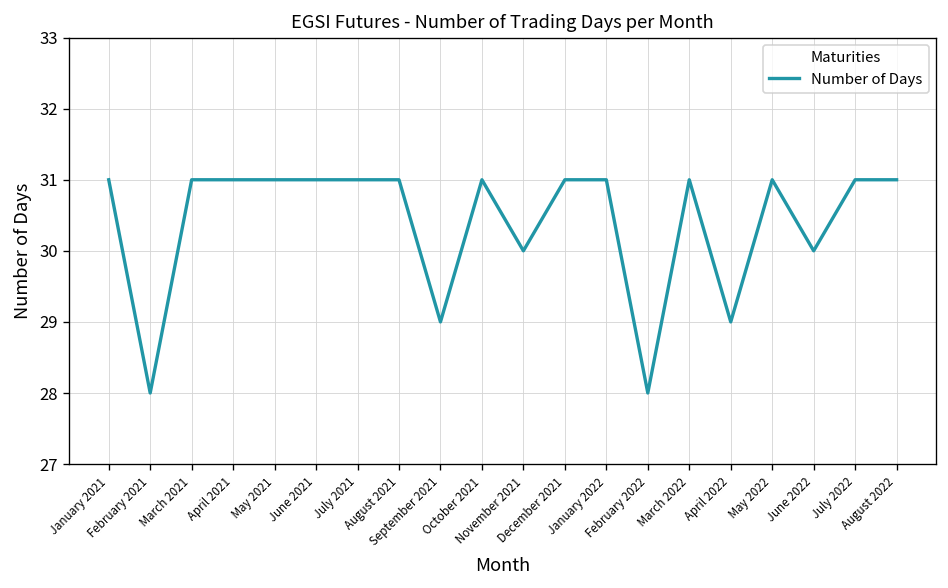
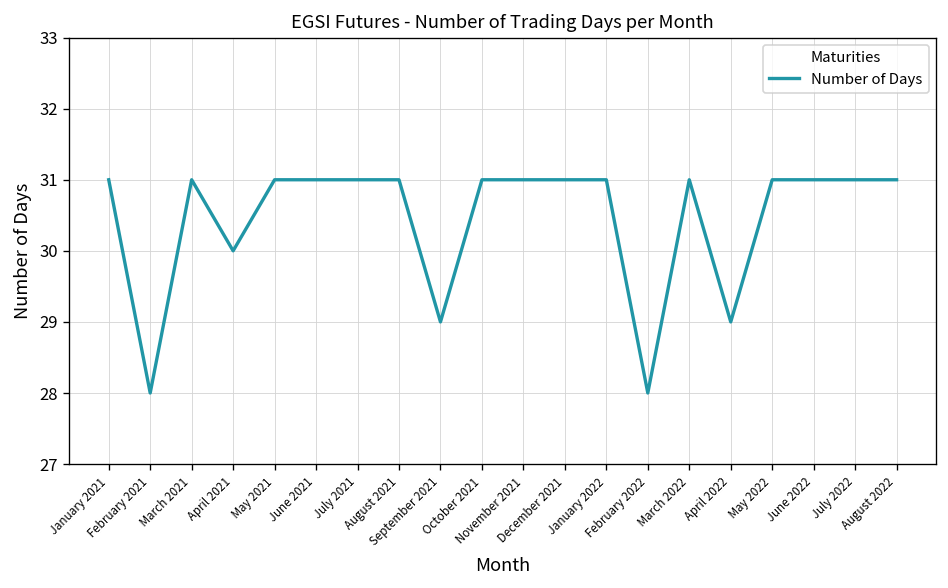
April 2021: 31 -> 30
November 2021: 30 -> 31
June 2022: 30 -> 31
